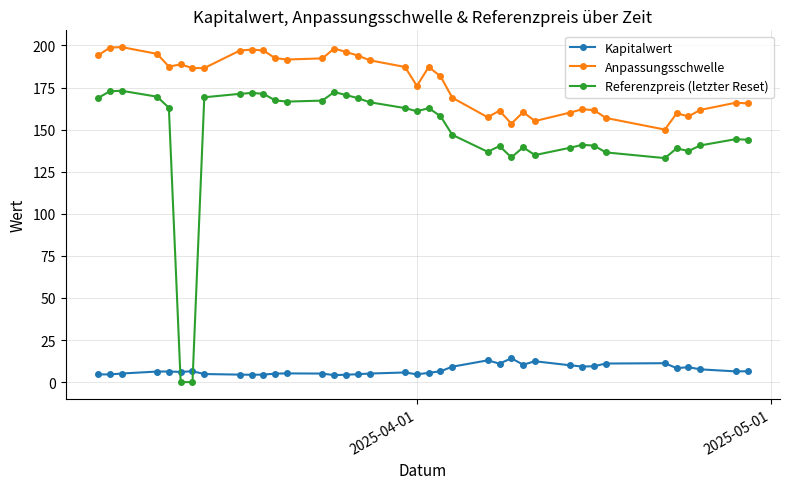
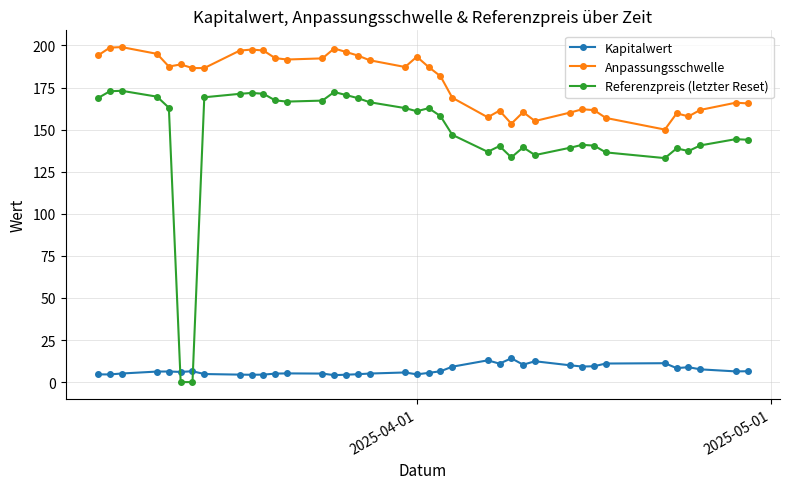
Anpassungsschwelle, 2025-04-01: 176 -> 193
